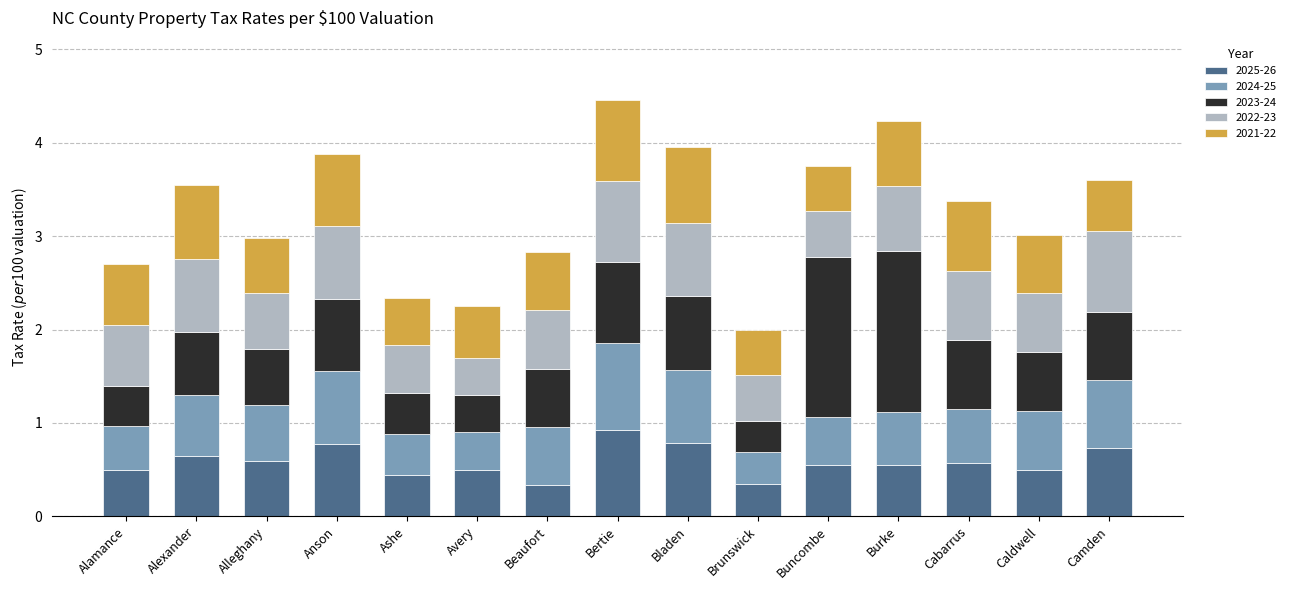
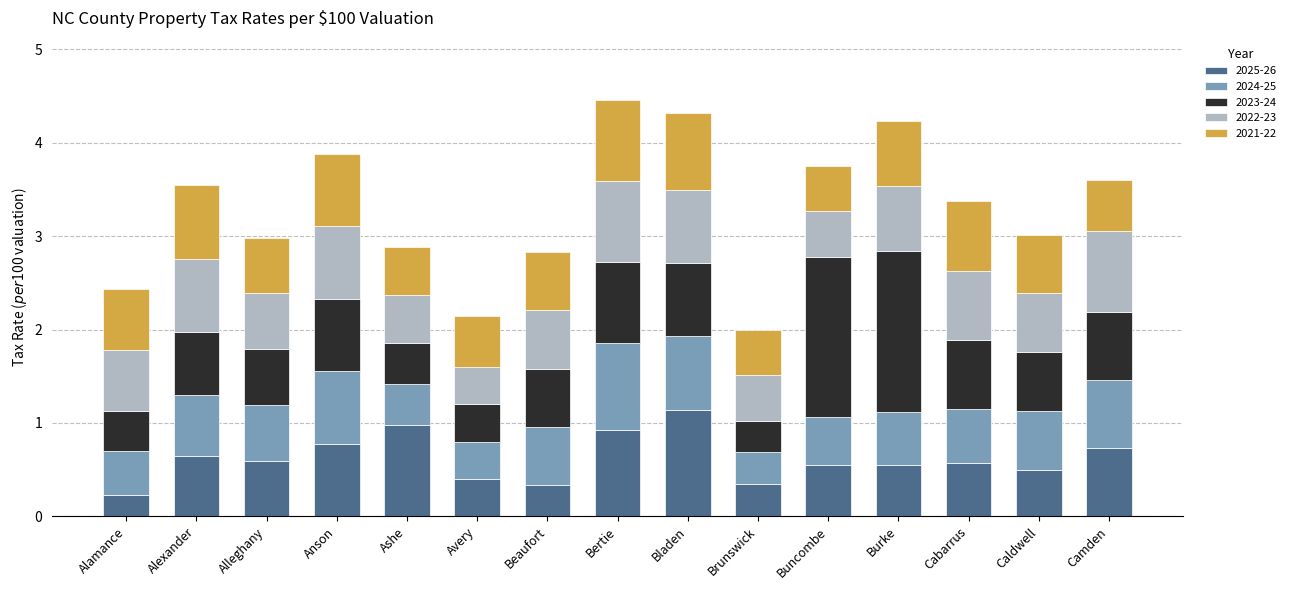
2025-26, Alamance: 0.5 -> 0.2
2025-26, Ashe: 0.4 -> 1.0
2025-26, Avery: 0.5 -> 0.4
2025-26, Bladen: 0.8 -> 1.1
